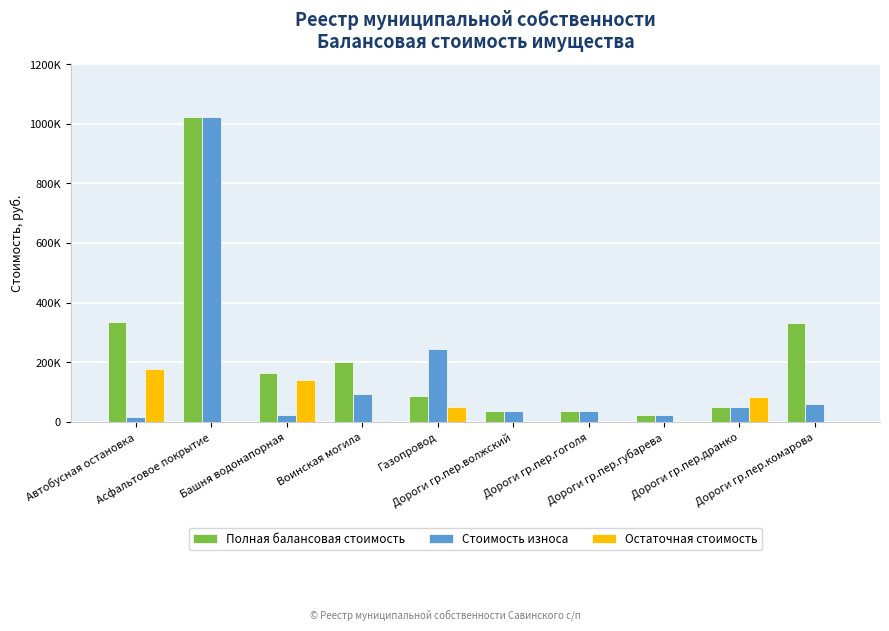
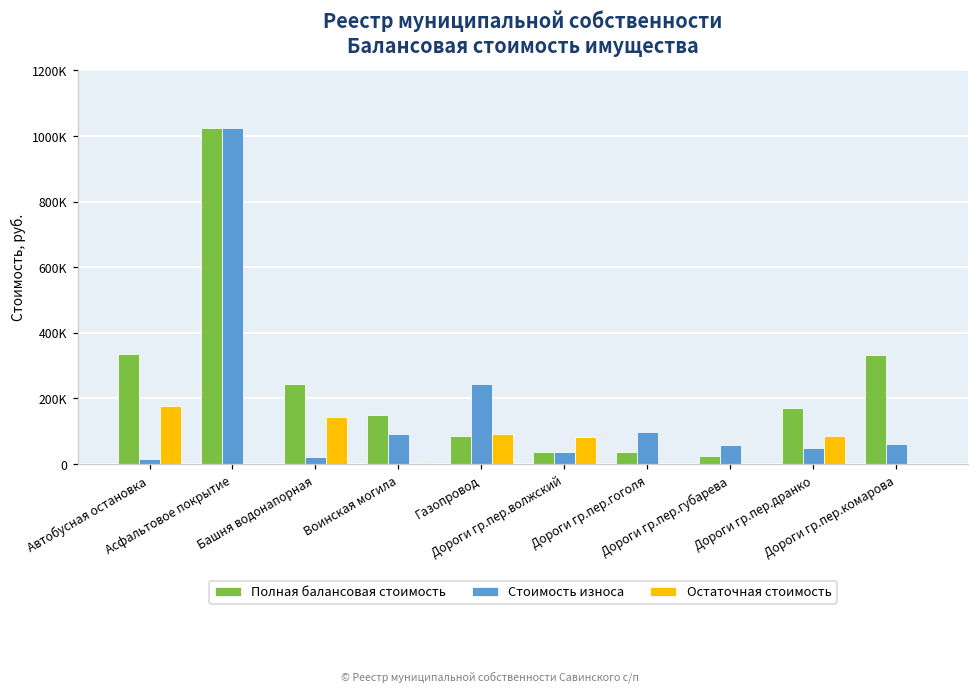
Полная балансовая стоимость, Башня водонапорная: 160000 -> 240000
Полная балансовая стоимость, Воинская могила: 200000 -> 150000
Остаточная стоимость, Газопровод: 50000 -> 90000
Остаточная стоимость, Дороги гр.пер.волжский: 0 -> 80000
Стоимость износа, Дороги гр.пер.гоголя: 40000 -> 100000
Стоимость износа, Дороги гр.пер.губарева: 20000 -> 60000
Полная балансовая стоимость, Дороги гр.пер.дранко: 50000 -> 170000
